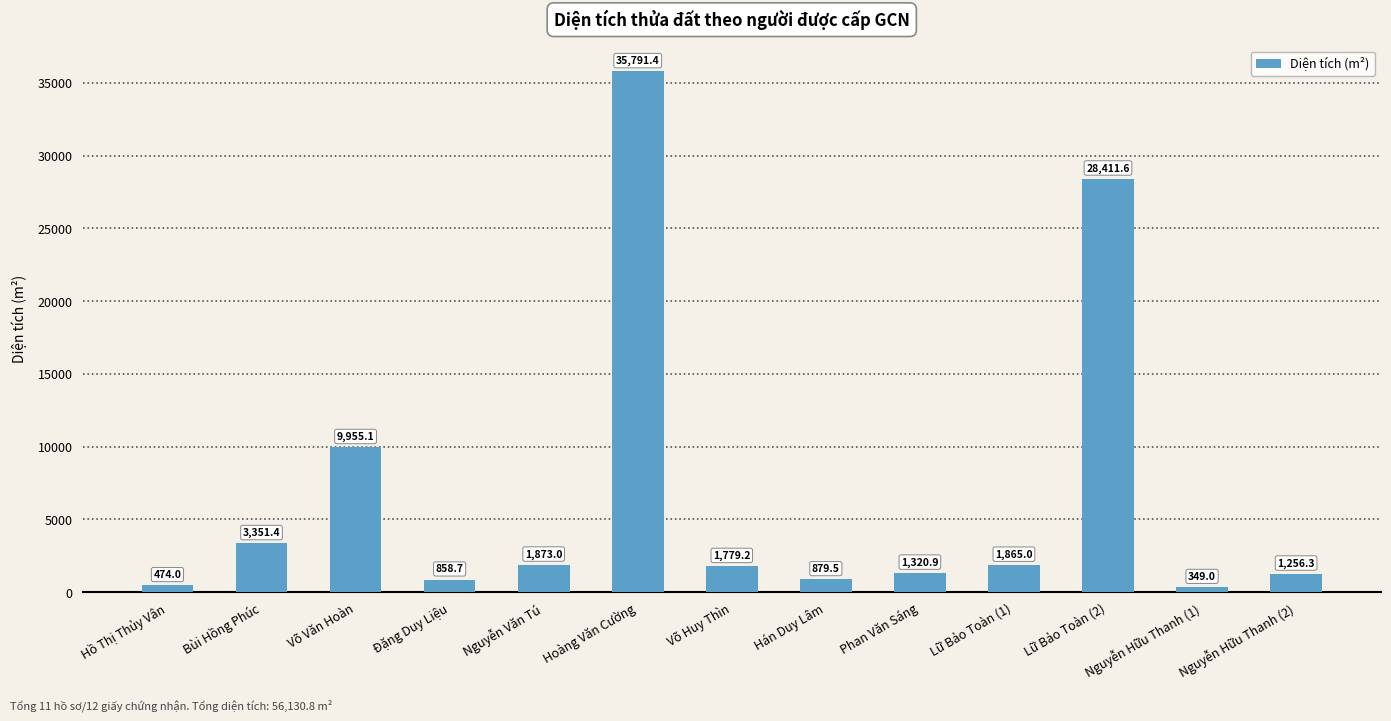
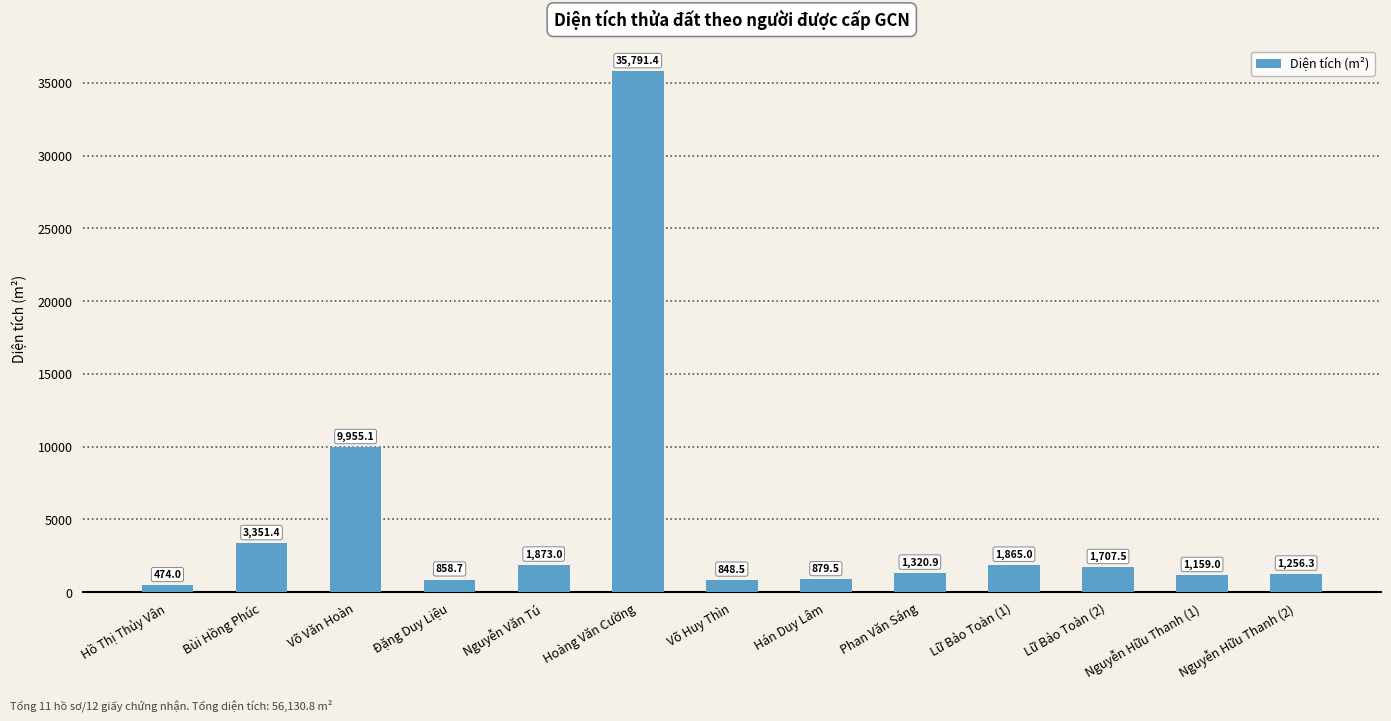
Võ Huy Thìn: 1,779.2 -> 848.5
Lữ Bảo Toàn (2): 28,411.6 -> 1,707.5
Nguyễn Hữu Thanh (1): 349.0 -> 1,159.0
